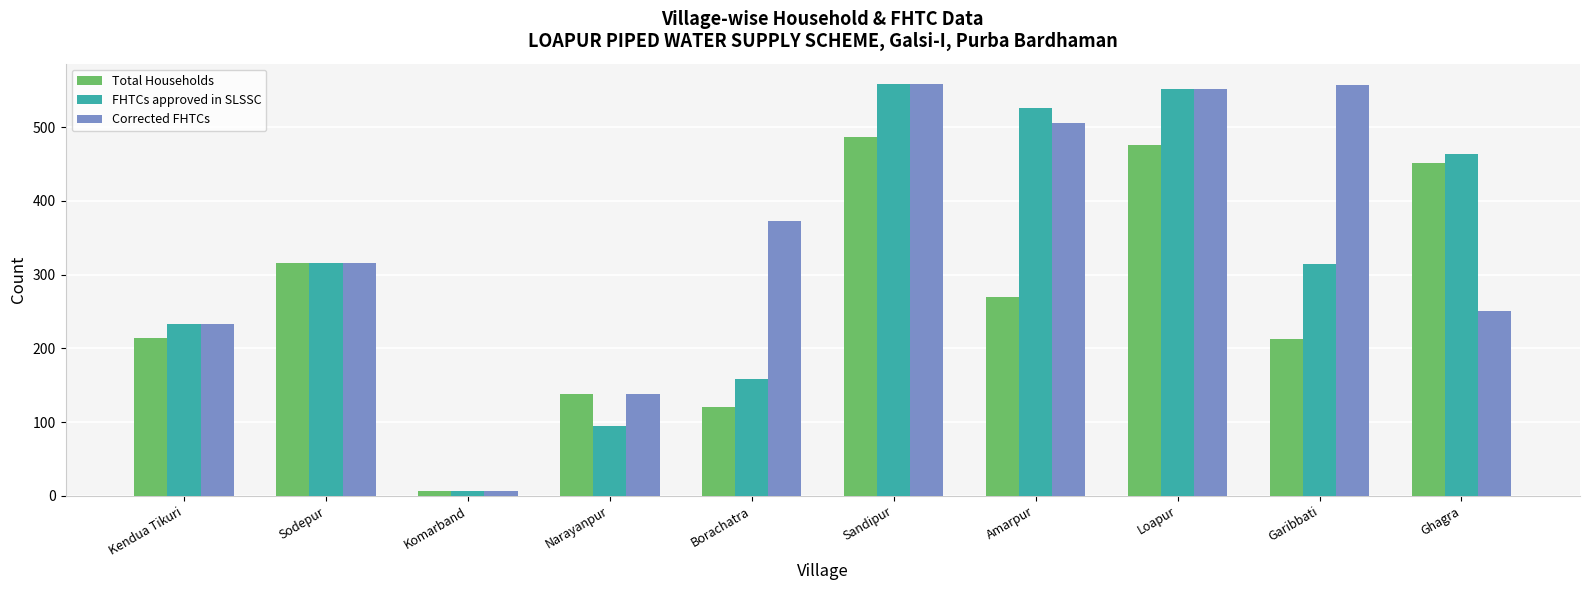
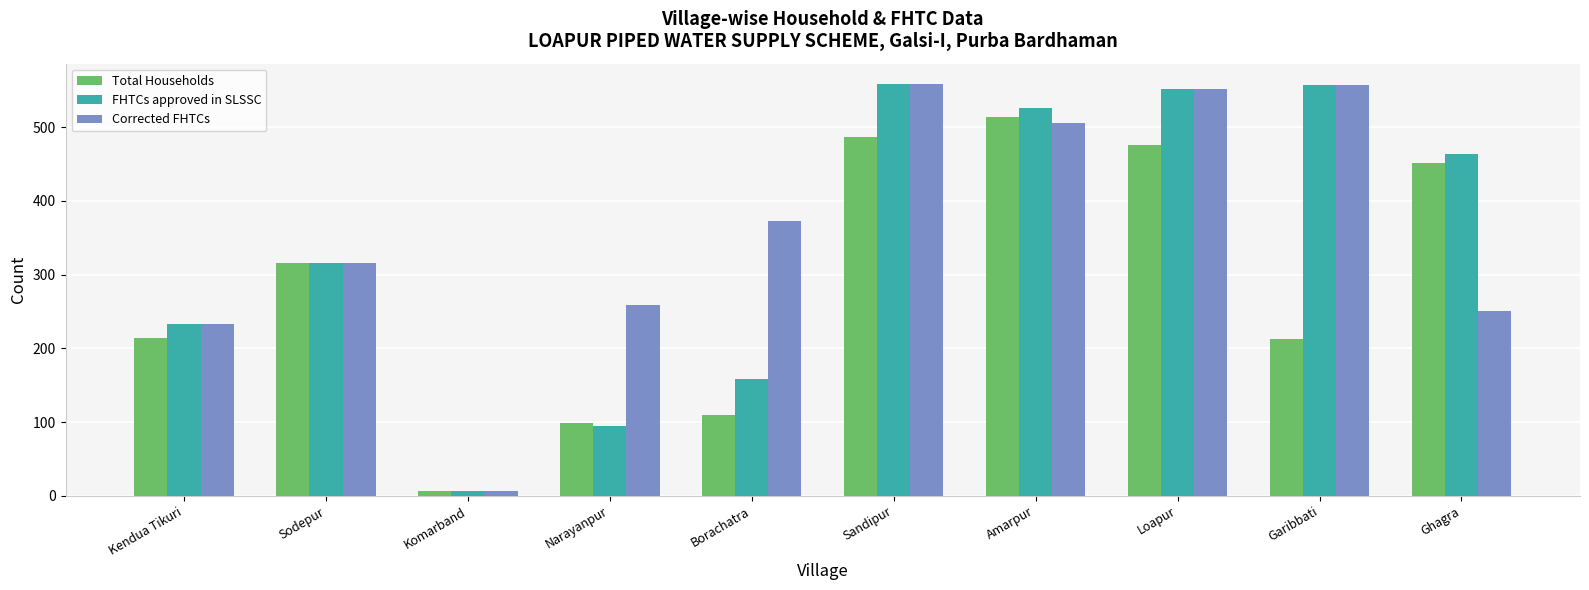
Total Households, Narayanpur: 140 -> 100
Corrected FHTCs, Narayanpur: 140 -> 260
Total Households, Borachatra: 120 -> 110
Total Households, Amarpur: 270 -> 510
FHTCs approved in SLSSC, Garibbati: 310 -> 560
